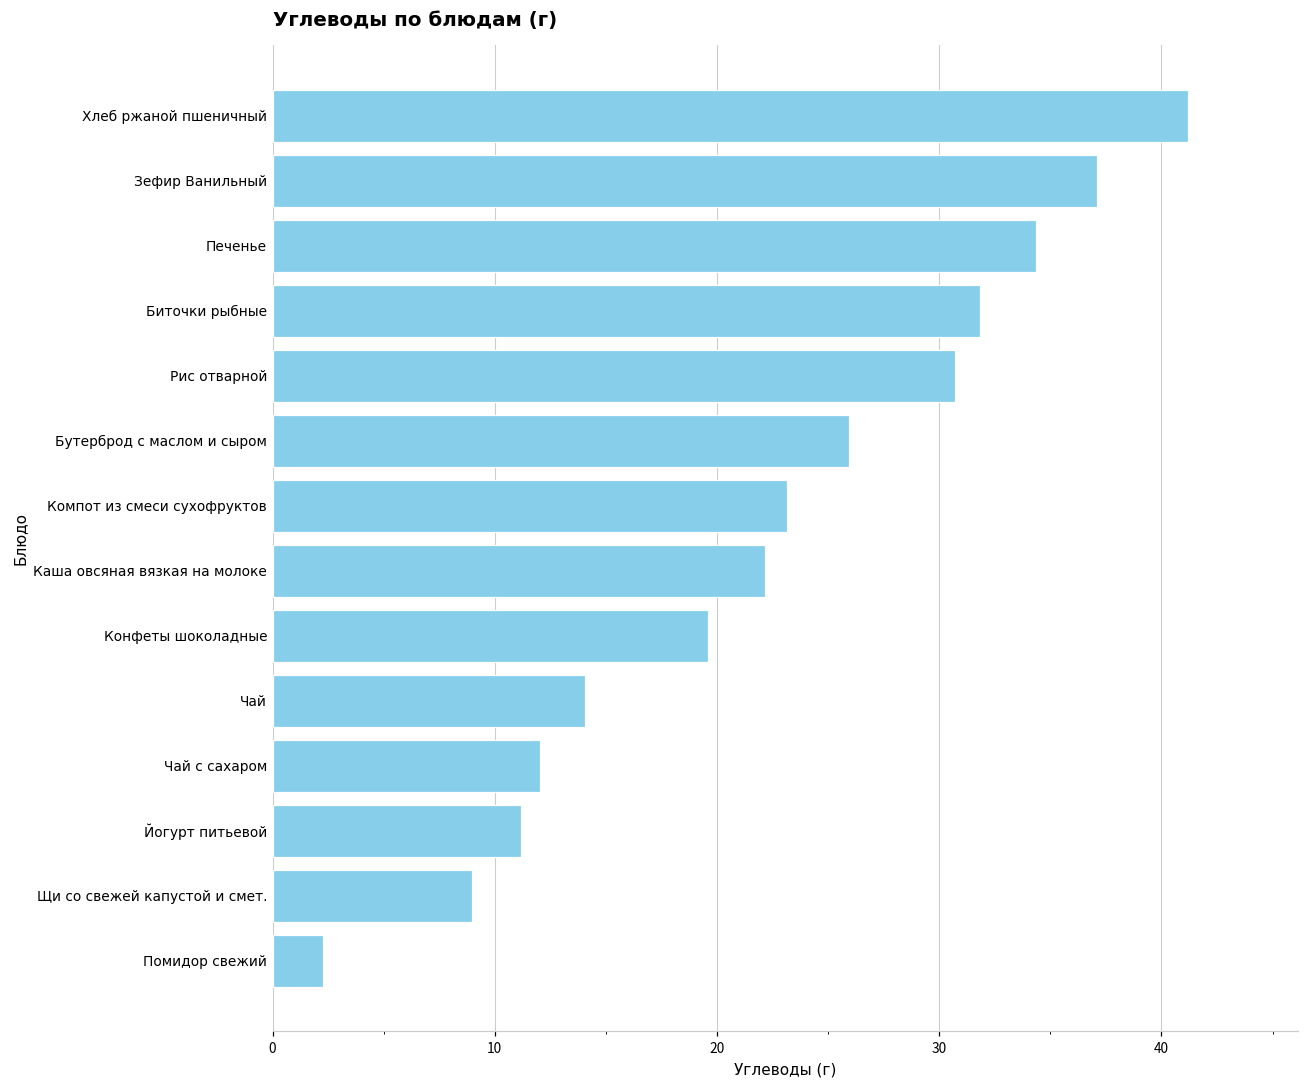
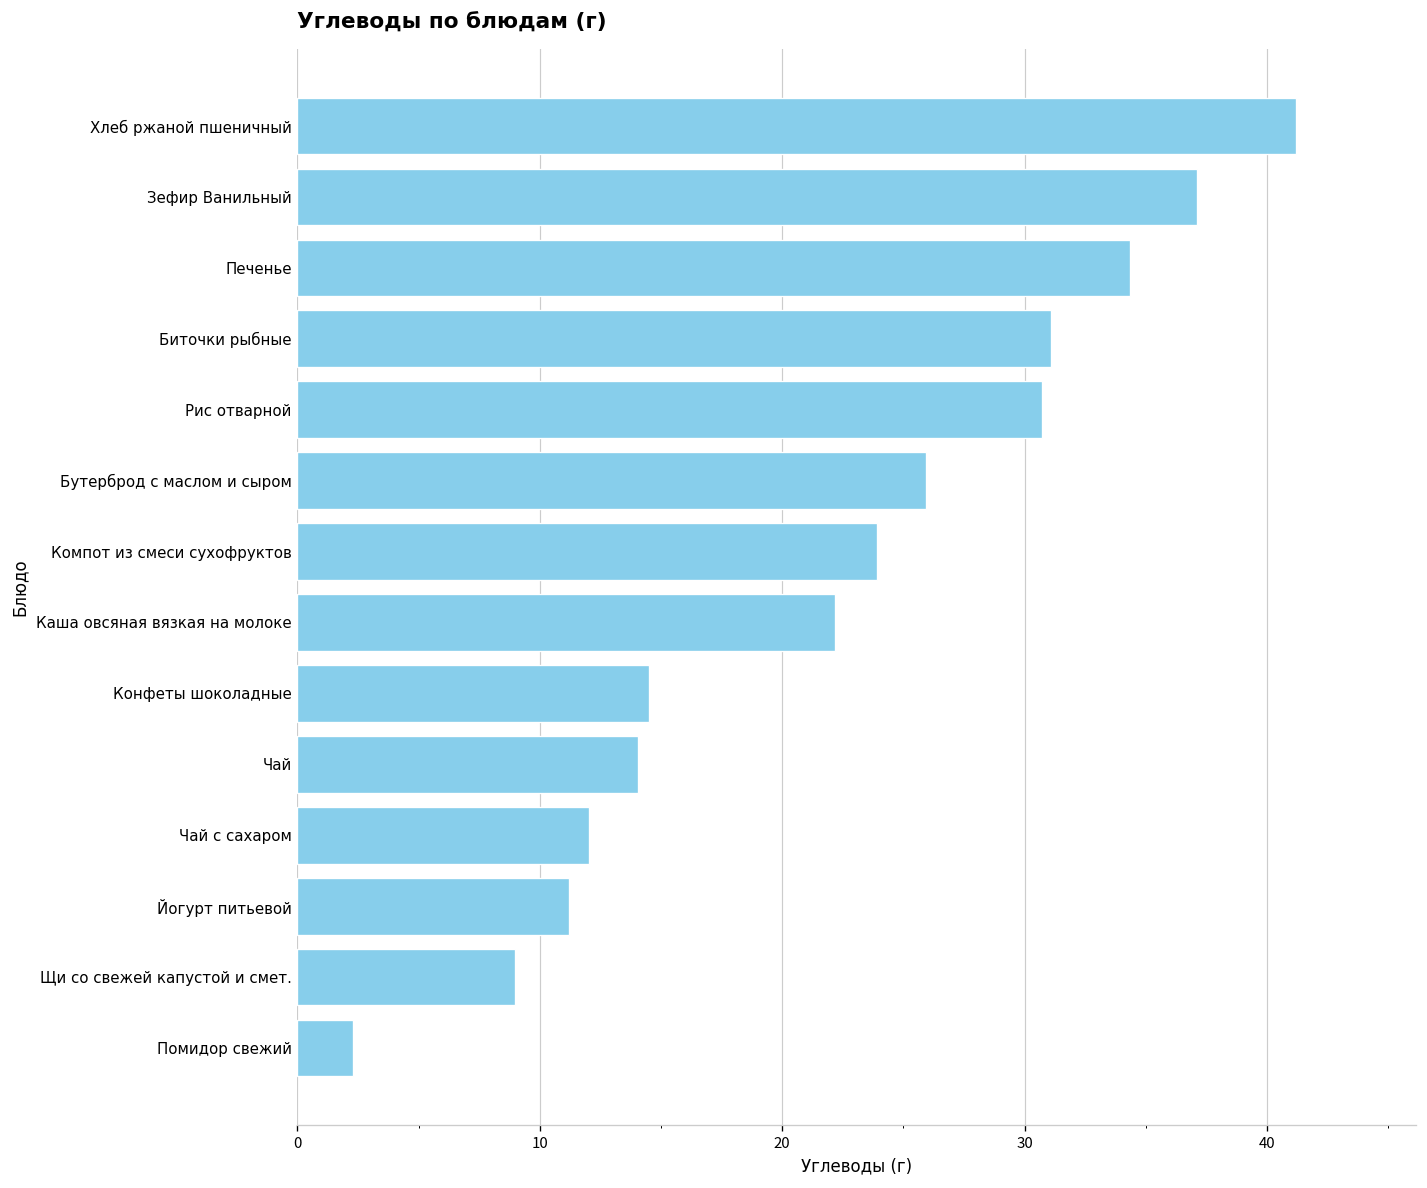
Биточки рыбные: 31.8 -> 31.1
Компот из смеси сухофруктов: 23.2 -> 23.9
Конфеты шоколадные: 19.6 -> 14.5
